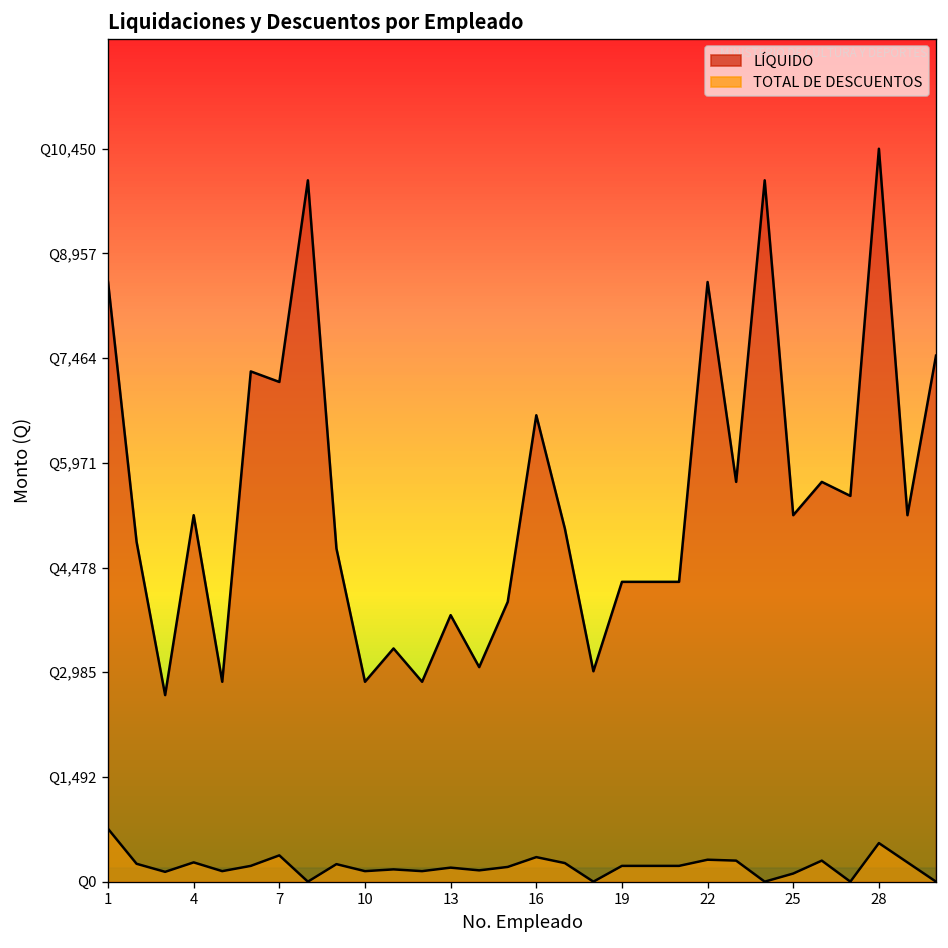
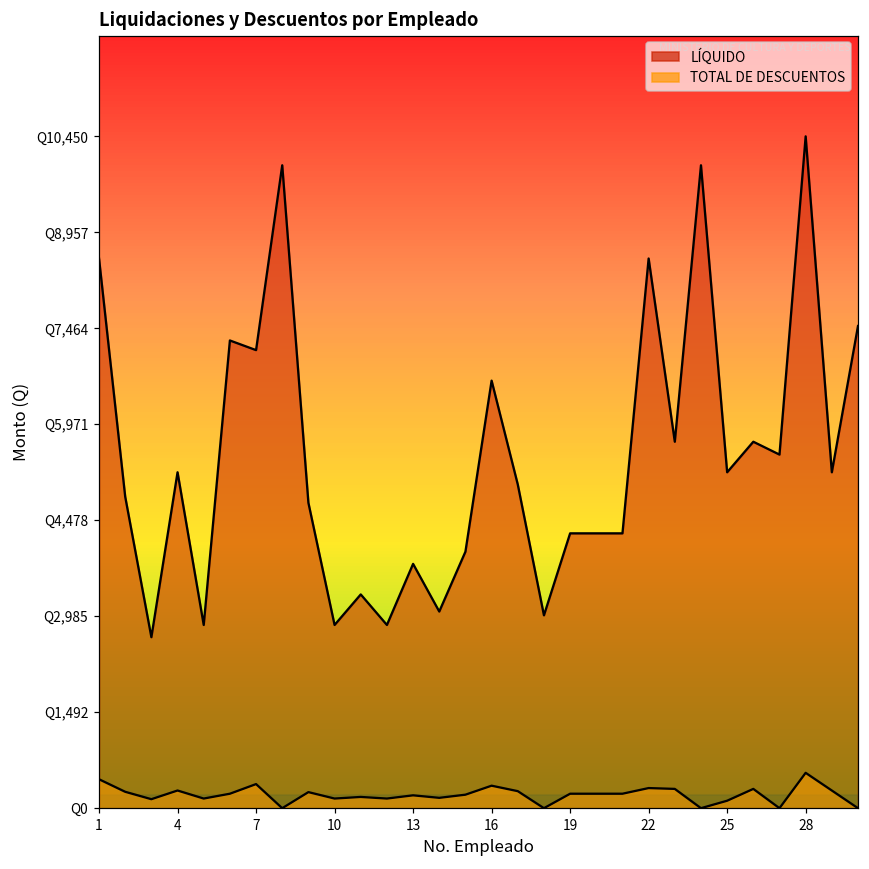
TOTAL DE DESCUENTOS, 1: Q800 -> Q500
